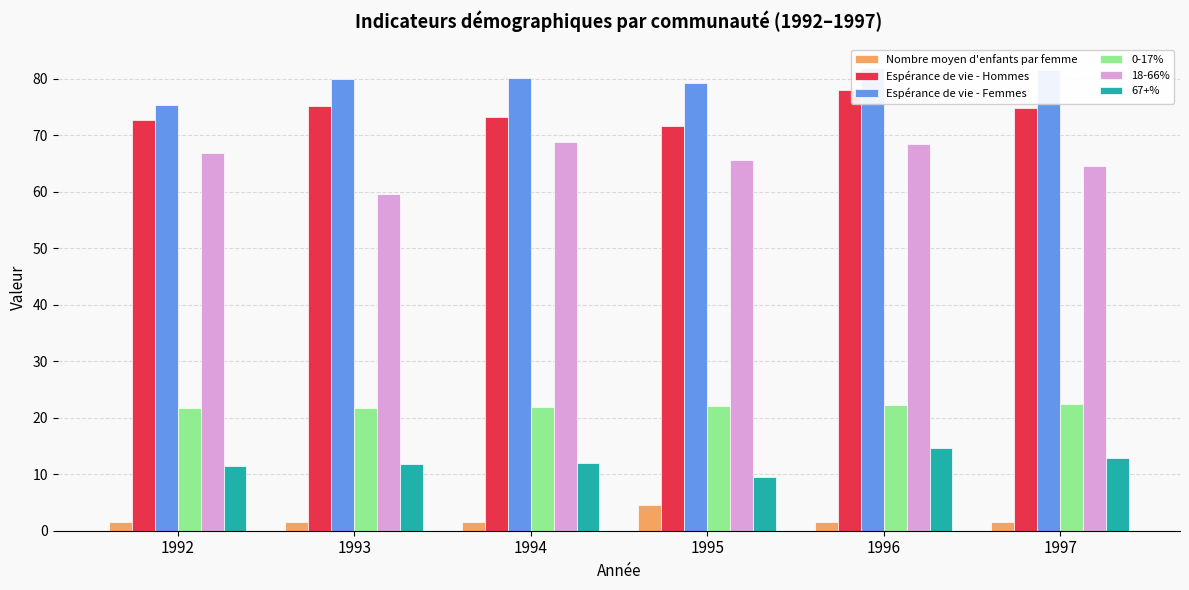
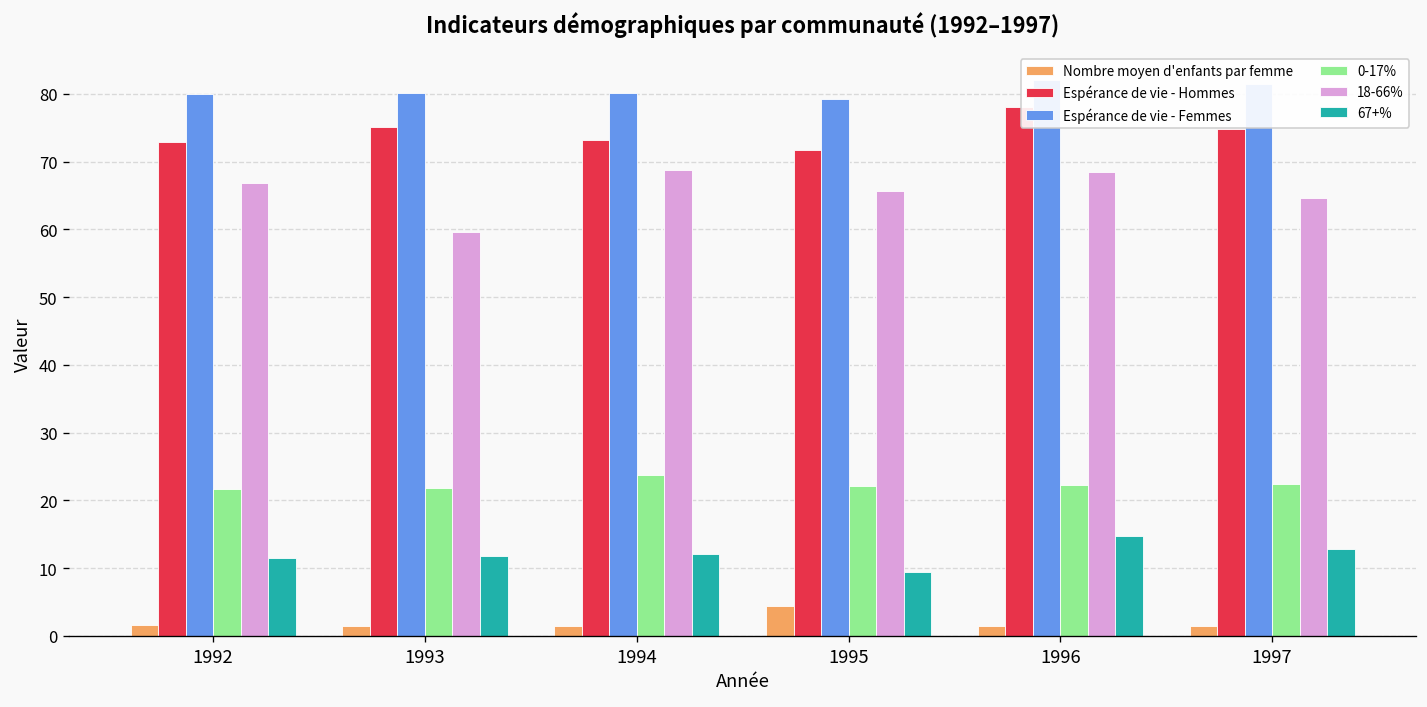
Espérance de vie - Femmes, 1992: 75 -> 80
0-17%, 1994: 22 -> 24
